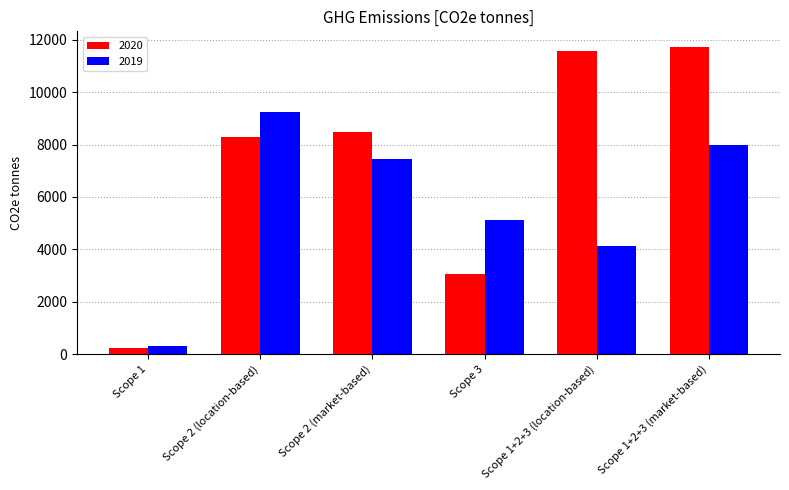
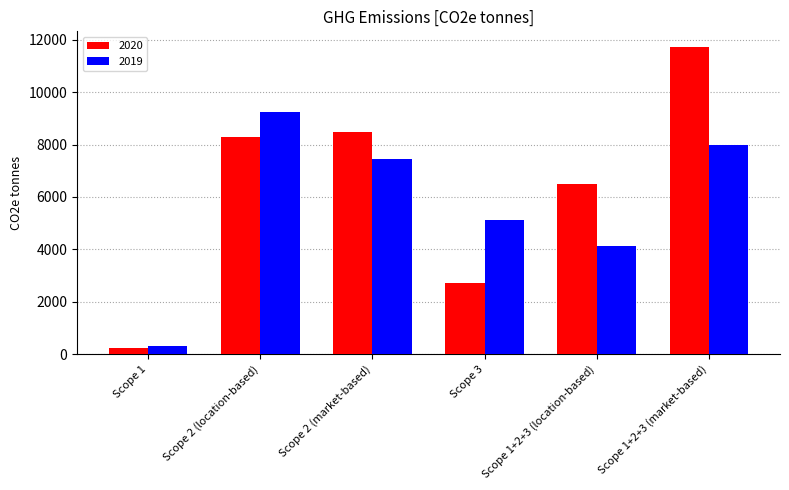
2020, Scope 3: 3000 -> 2700
2020, Scope 1+2+3 (location-based): 11600 -> 6500
